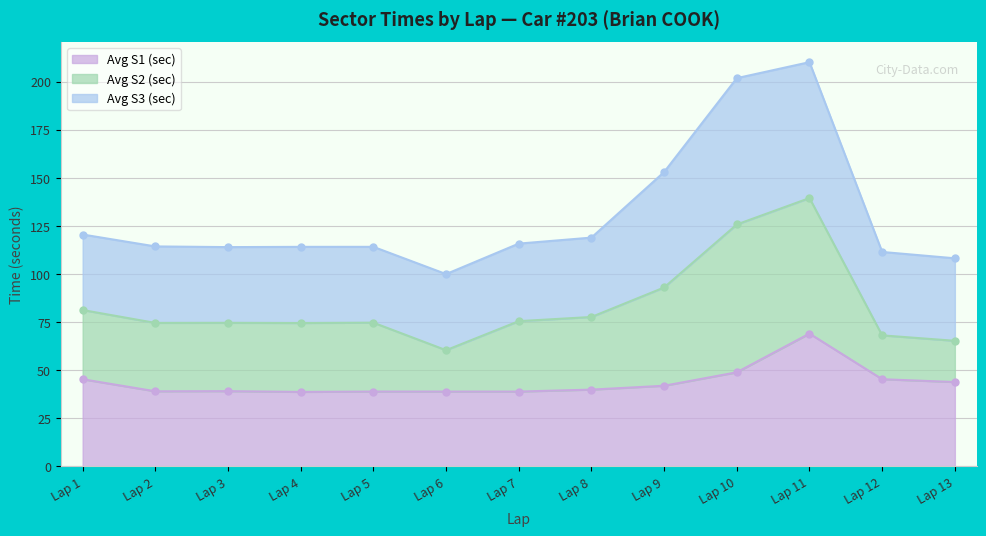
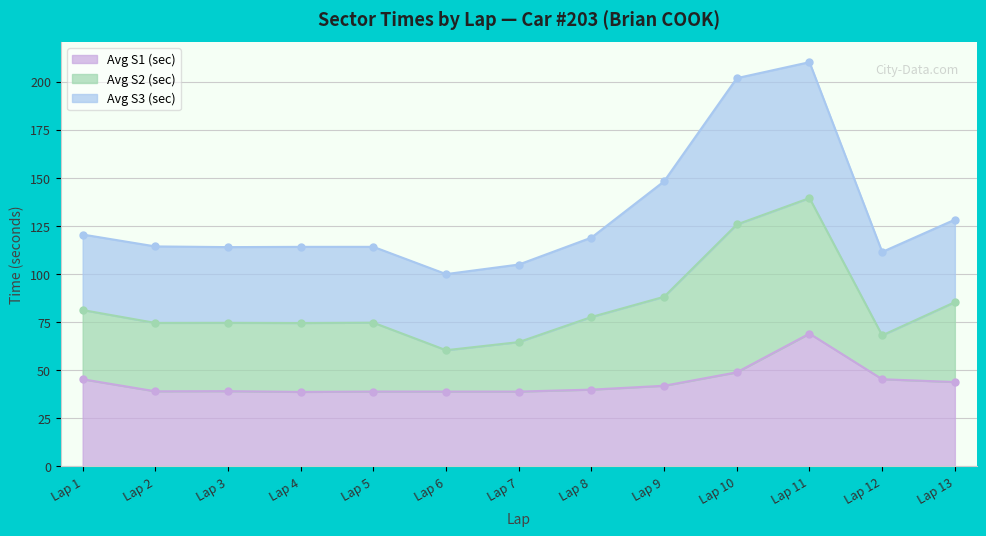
Avg S2 (sec), Lap 7: 37 -> 26
Avg S2 (sec), Lap 9: 51 -> 46
Avg S2 (sec), Lap 13: 21 -> 42
